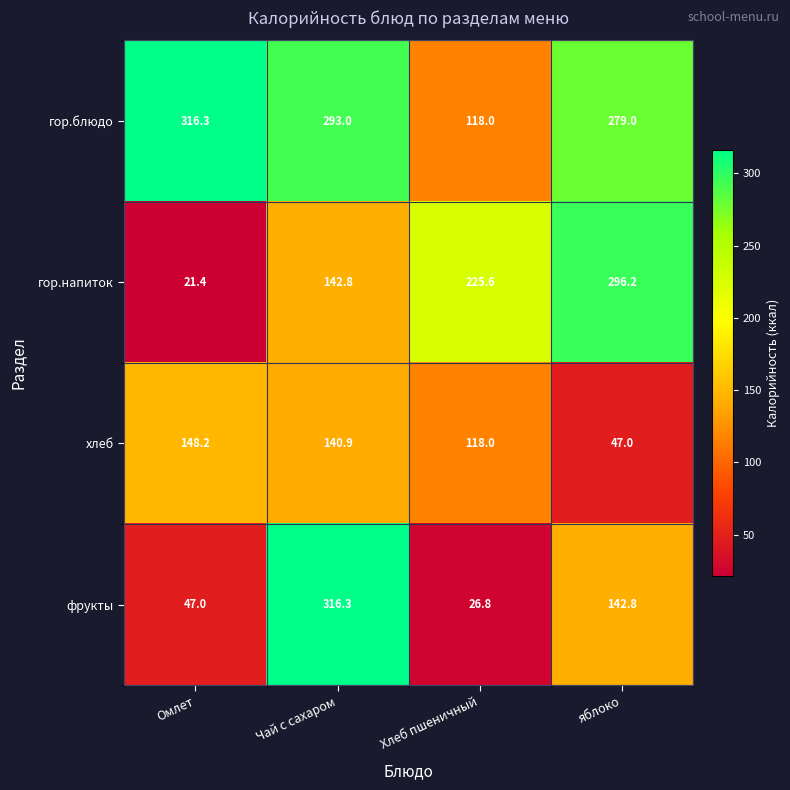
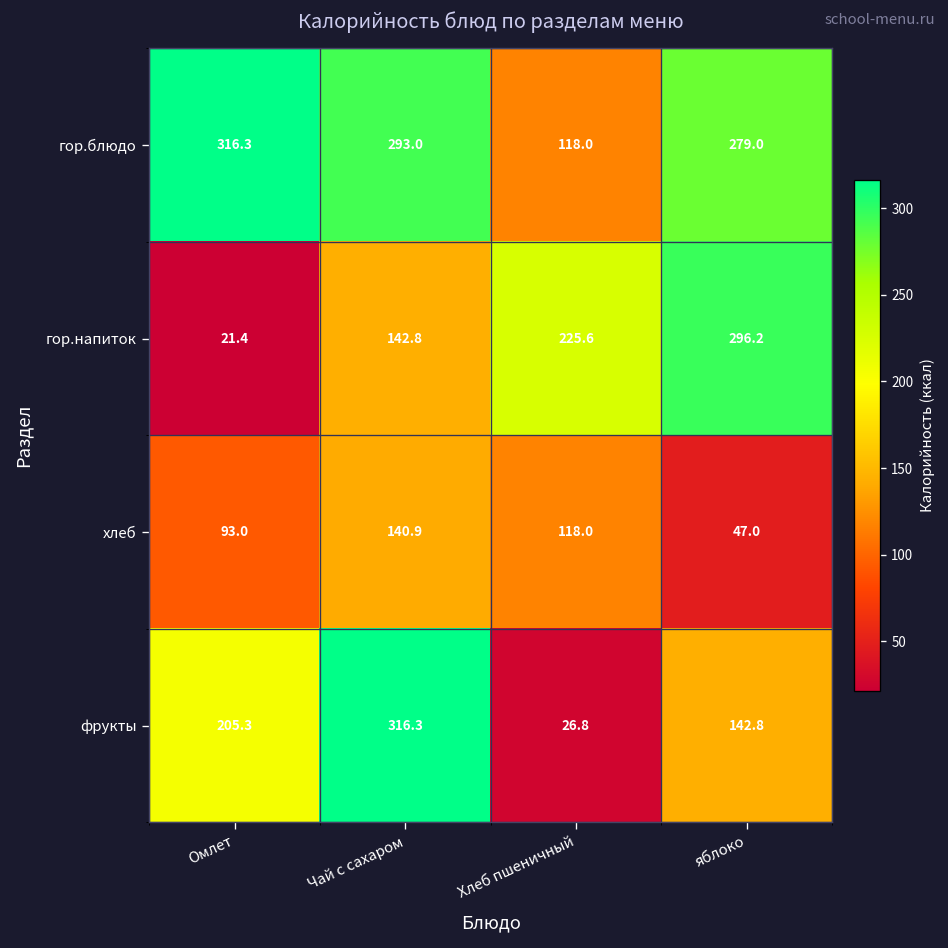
хлеб, Омлет: 148.2 -> 93.0
фрукты, Омлет: 47.0 -> 205.3
